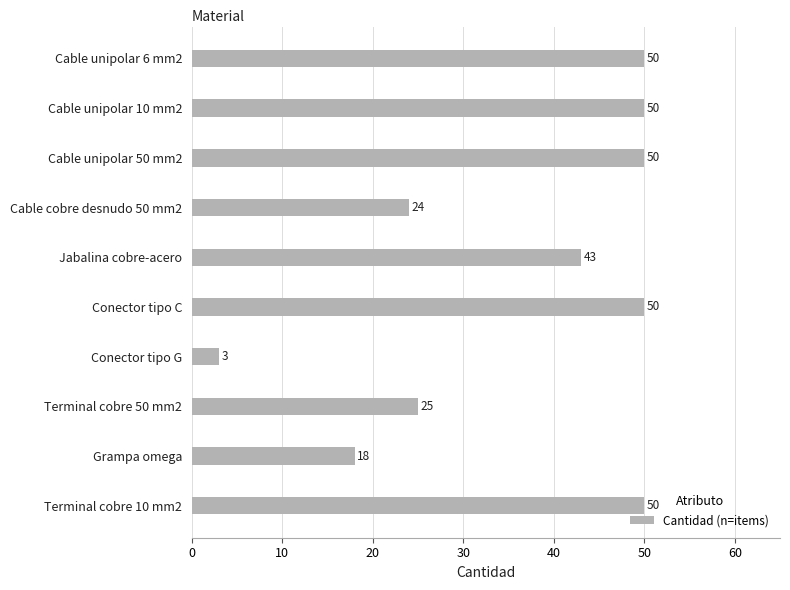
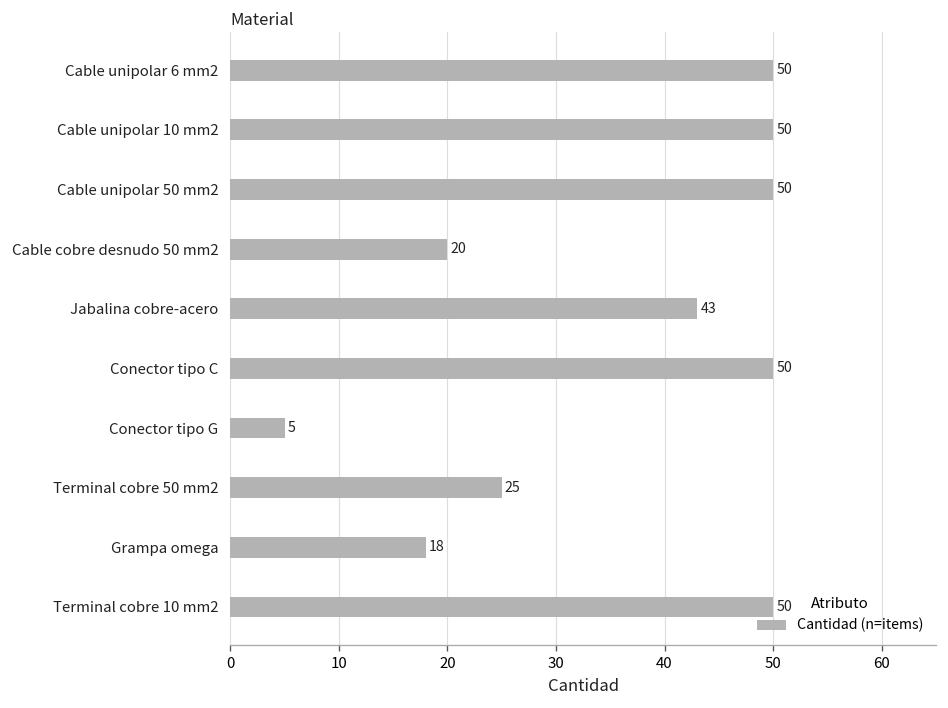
Cable cobre desnudo 50 mm2: 24 -> 20
Conector tipo G: 3 -> 5
